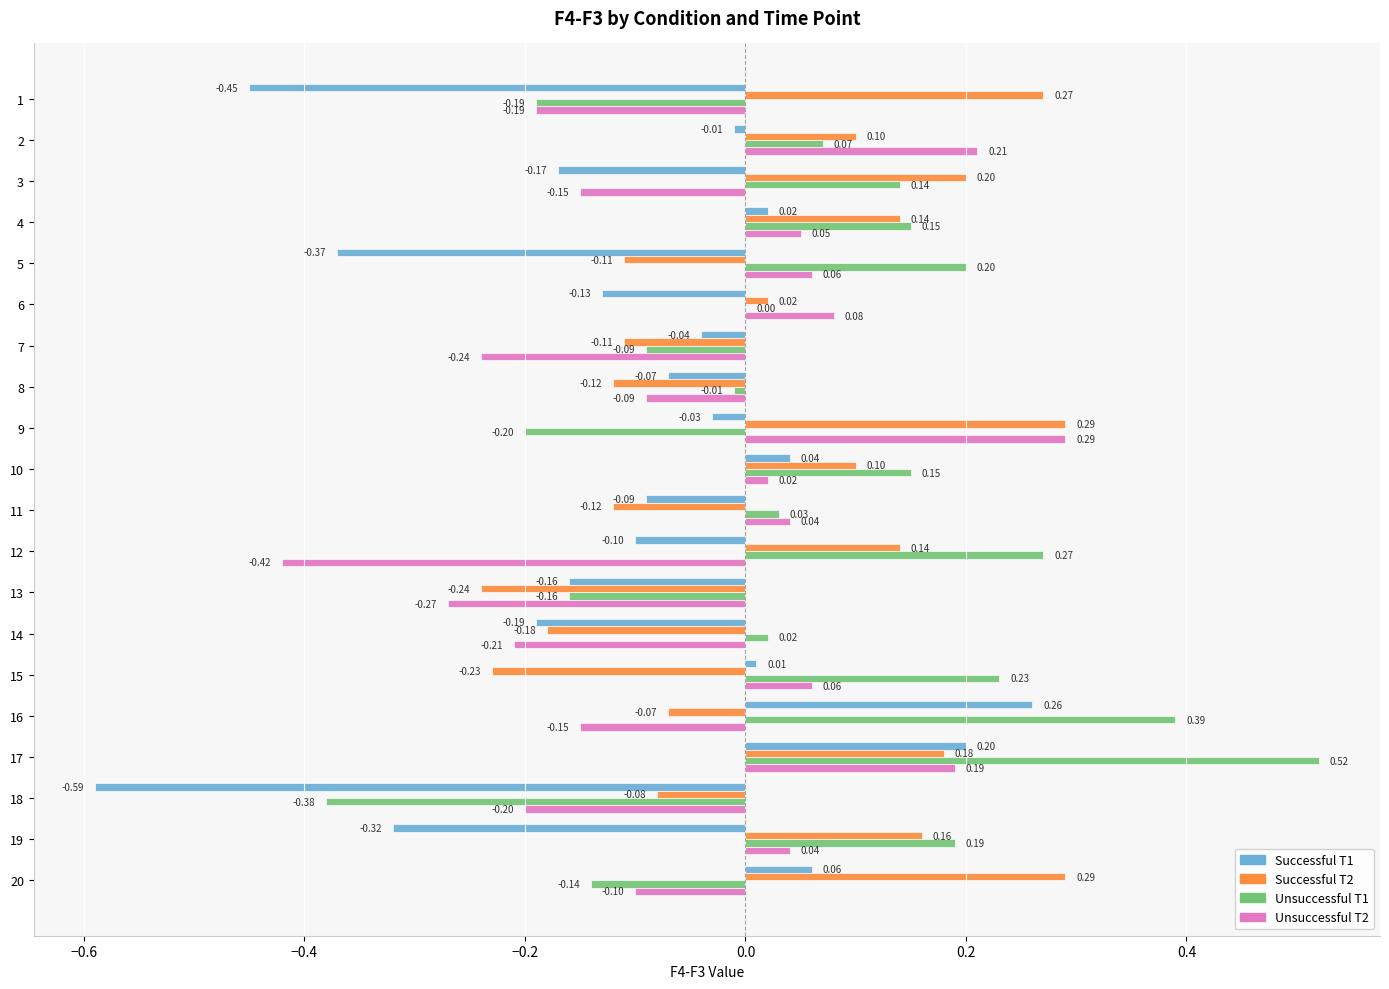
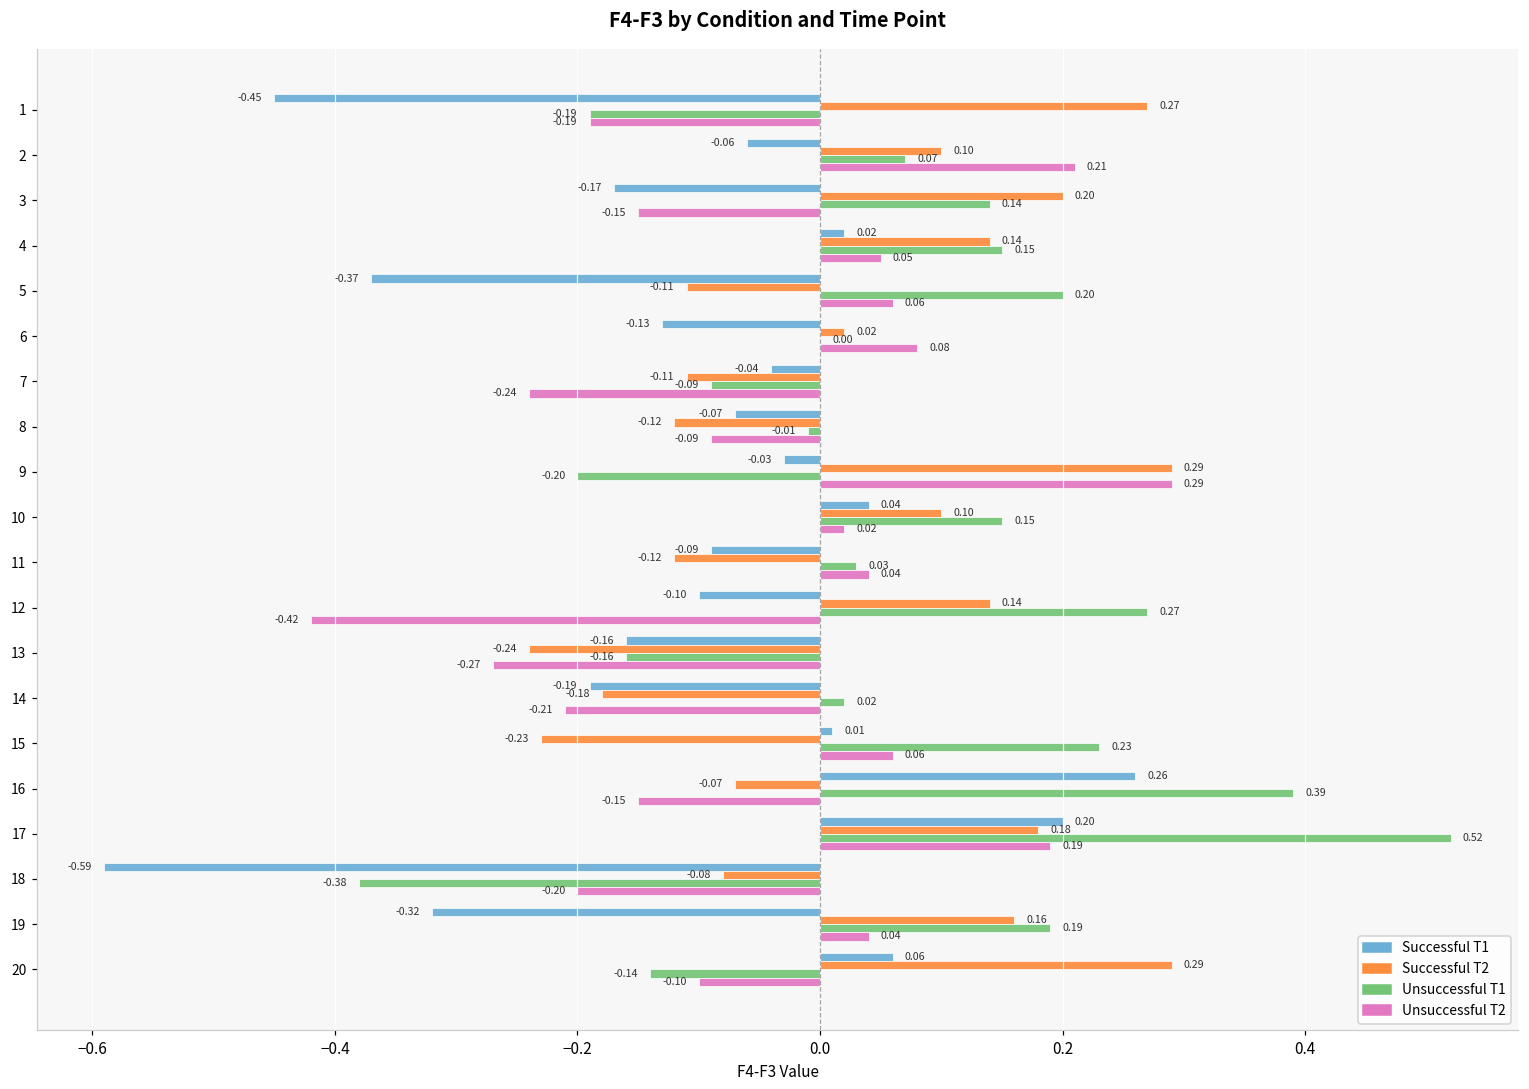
Successful T1, 2: -0.01 -> -0.06
